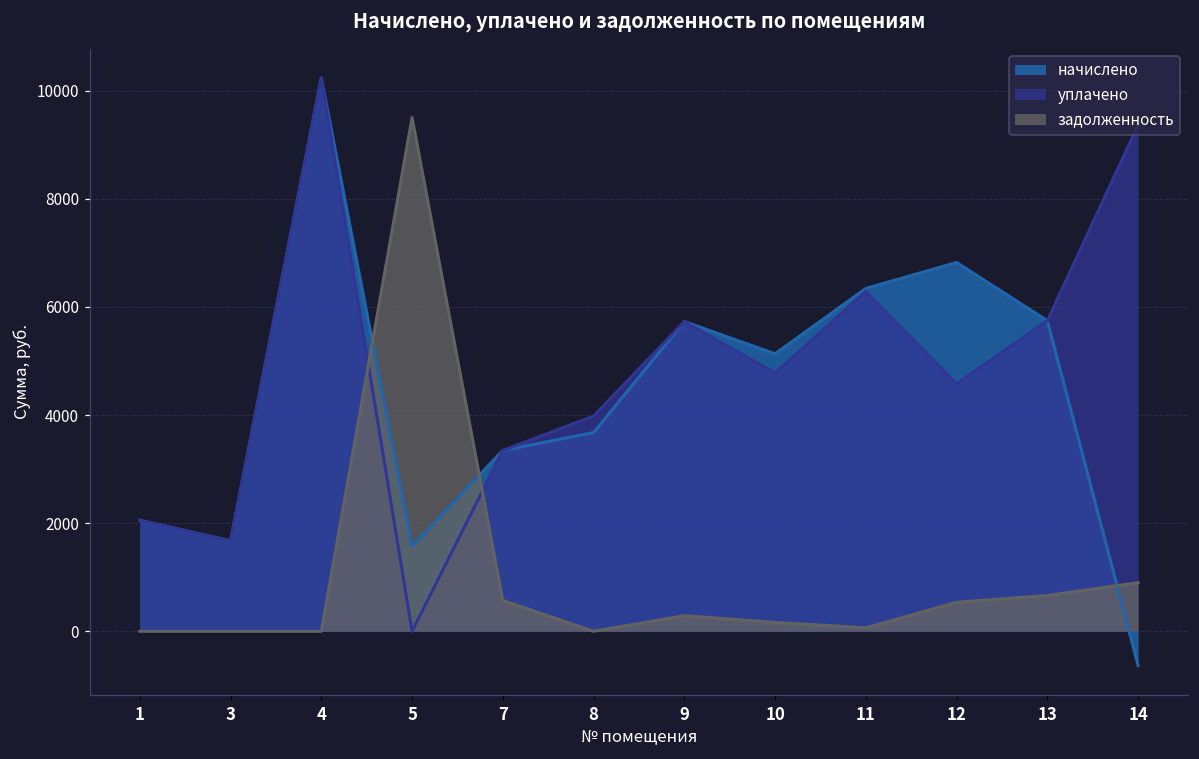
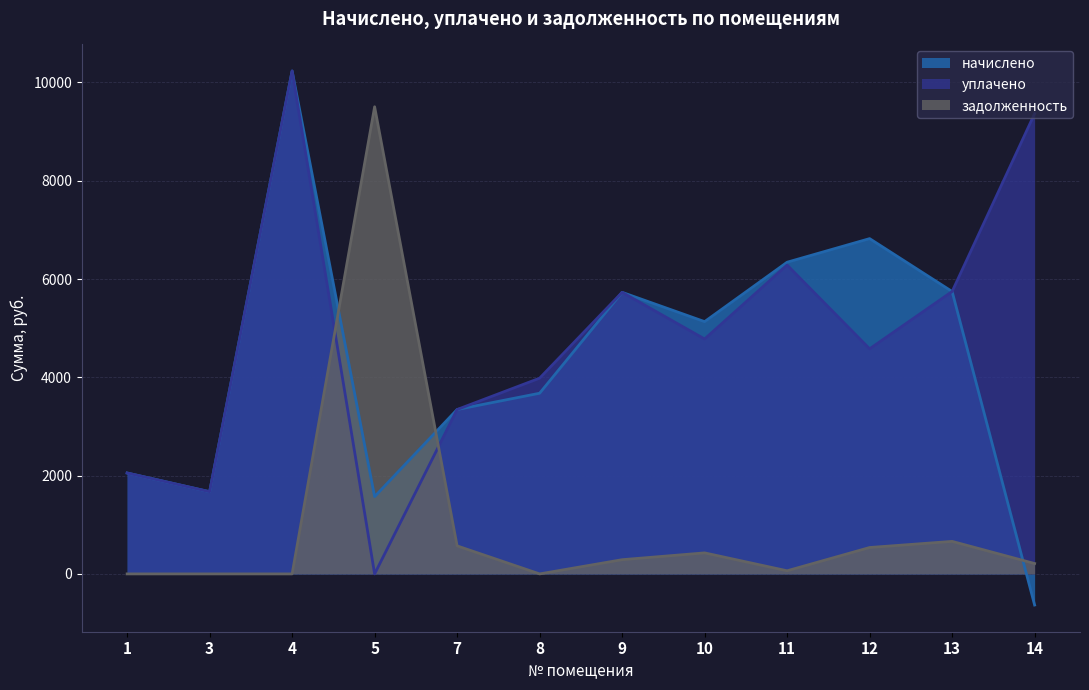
задолженность, 10: 200 -> 400
задолженность, 14: 900 -> 200
